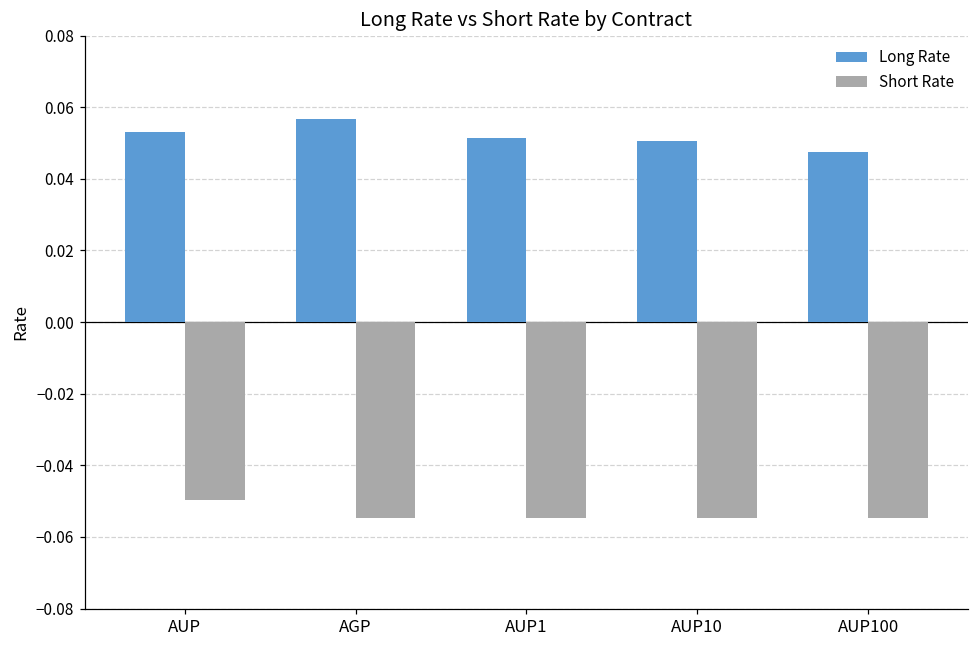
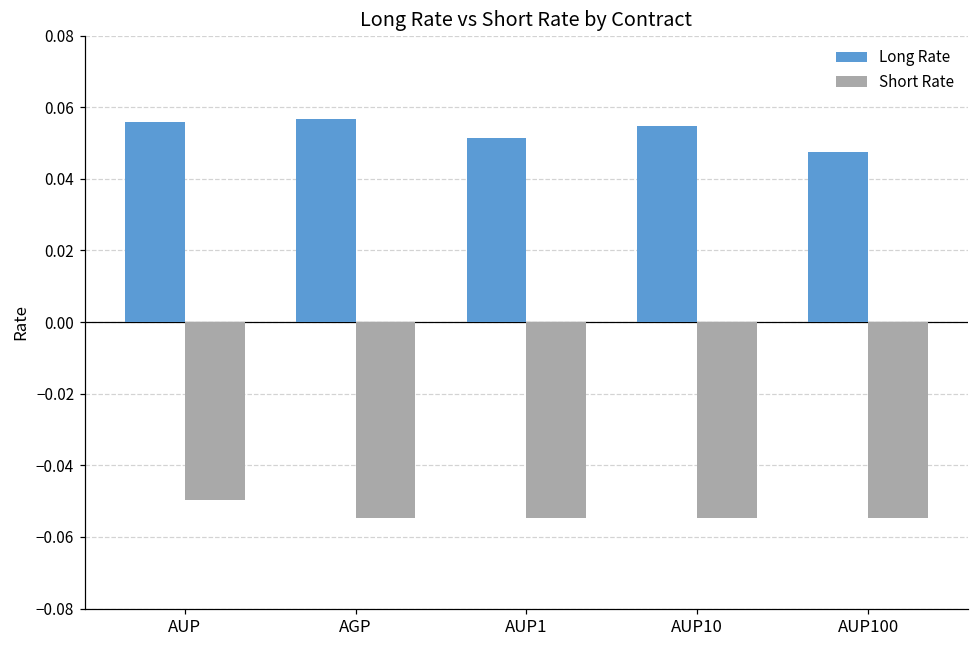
Long Rate, AUP: 0.053 -> 0.056
Long Rate, AUP10: 0.051 -> 0.055
